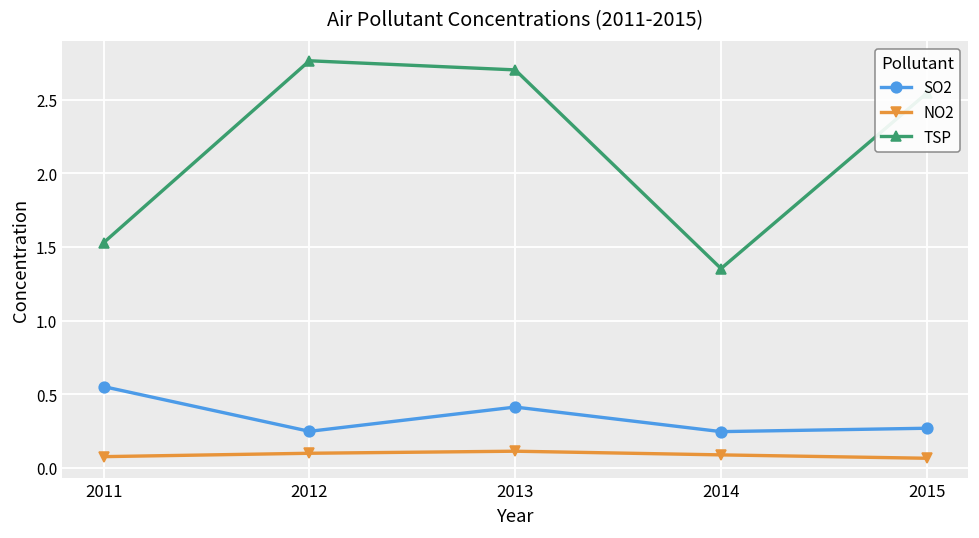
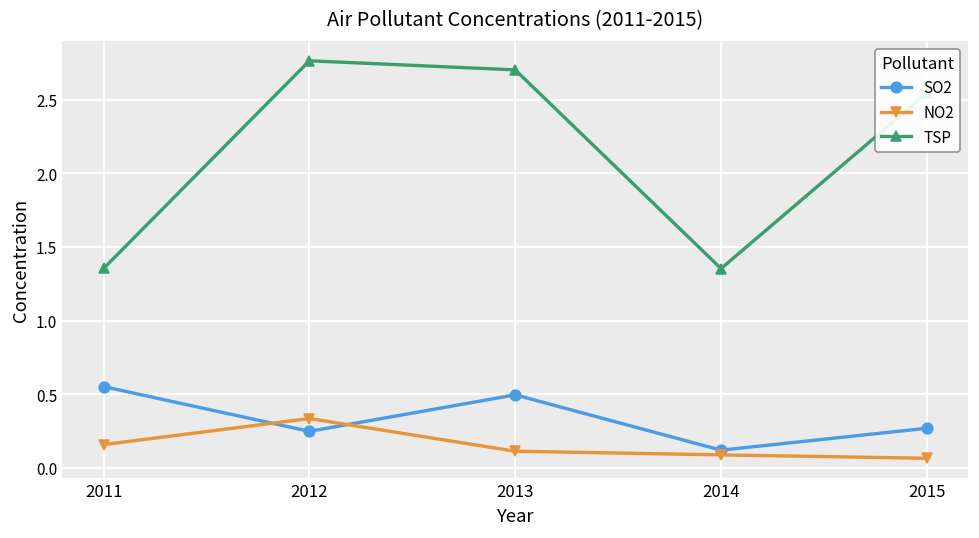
NO2, 2011: 0.08 -> 0.16
TSP, 2011: 1.53 -> 1.35
NO2, 2012: 0.10 -> 0.33
SO2, 2013: 0.41 -> 0.50
SO2, 2014: 0.25 -> 0.12
